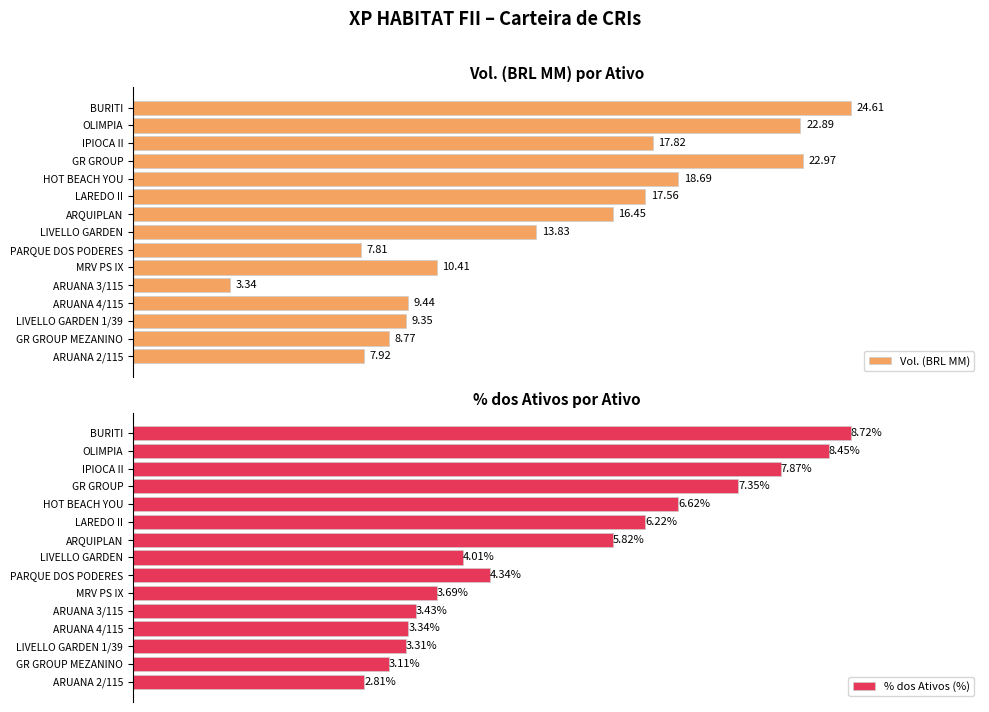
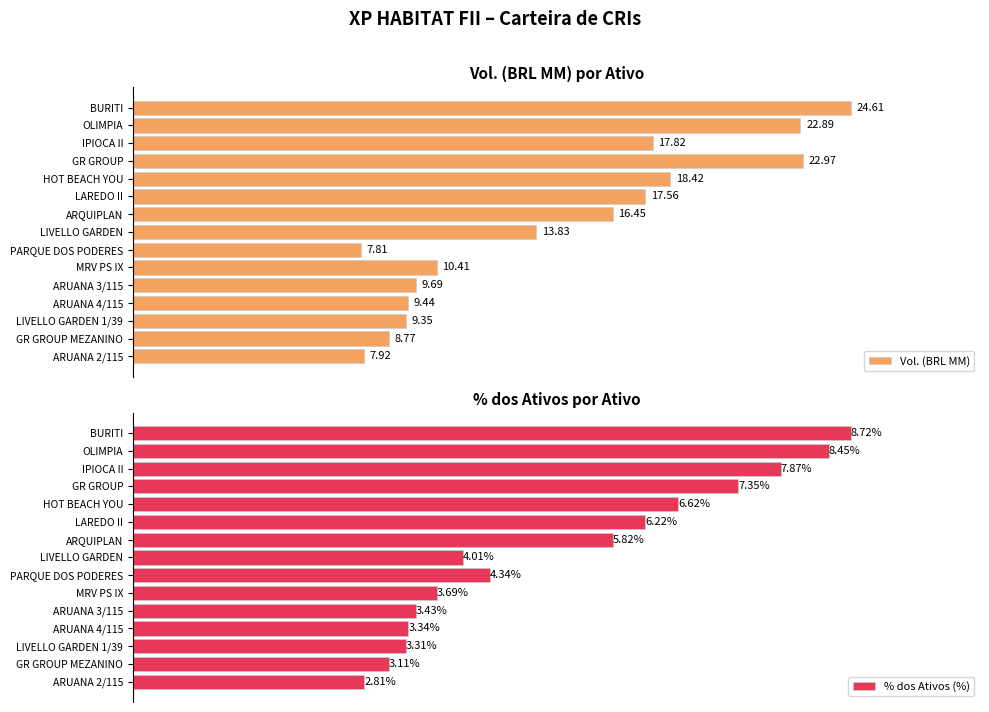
Vol. (BRL MM) por Ativo, HOT BEACH YOU: 18.69 -> 18.42
Vol. (BRL MM) por Ativo, ARUANA 3/115: 3.34 -> 9.69
